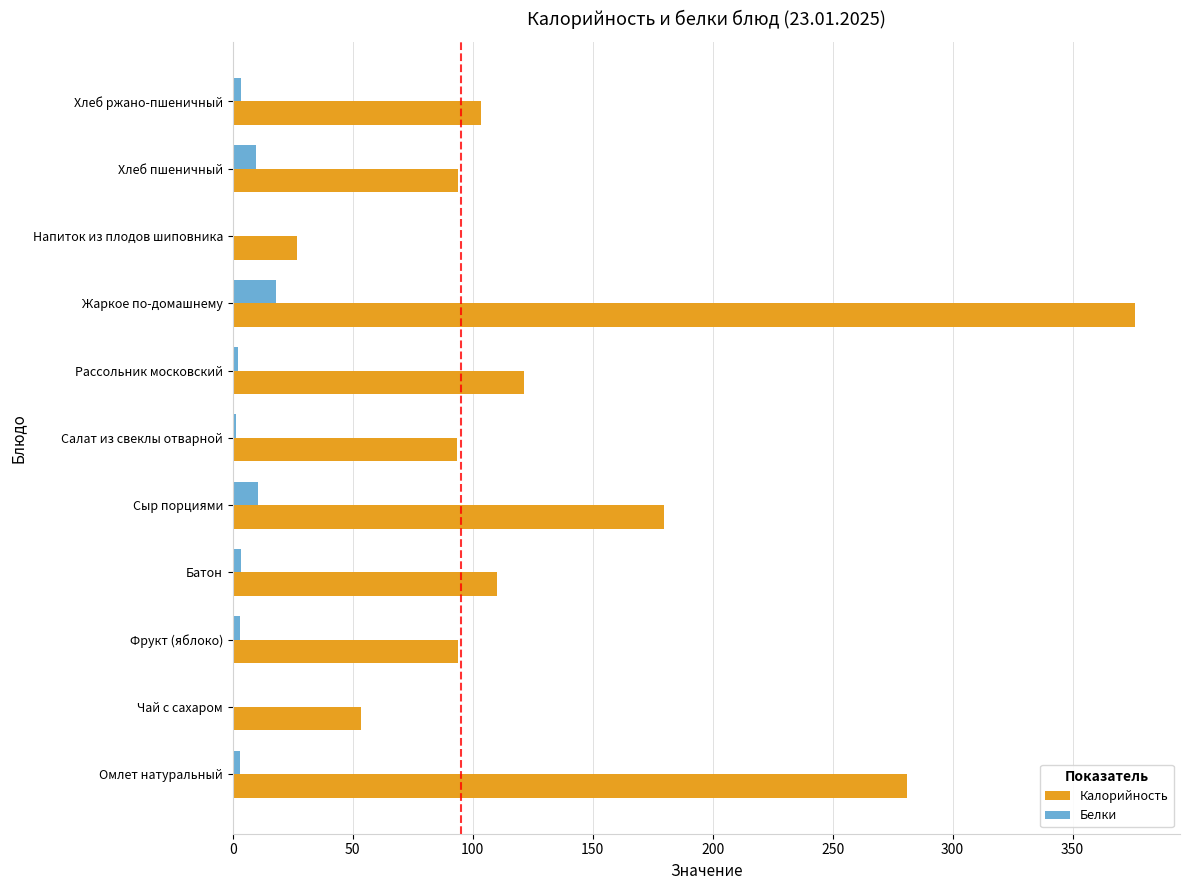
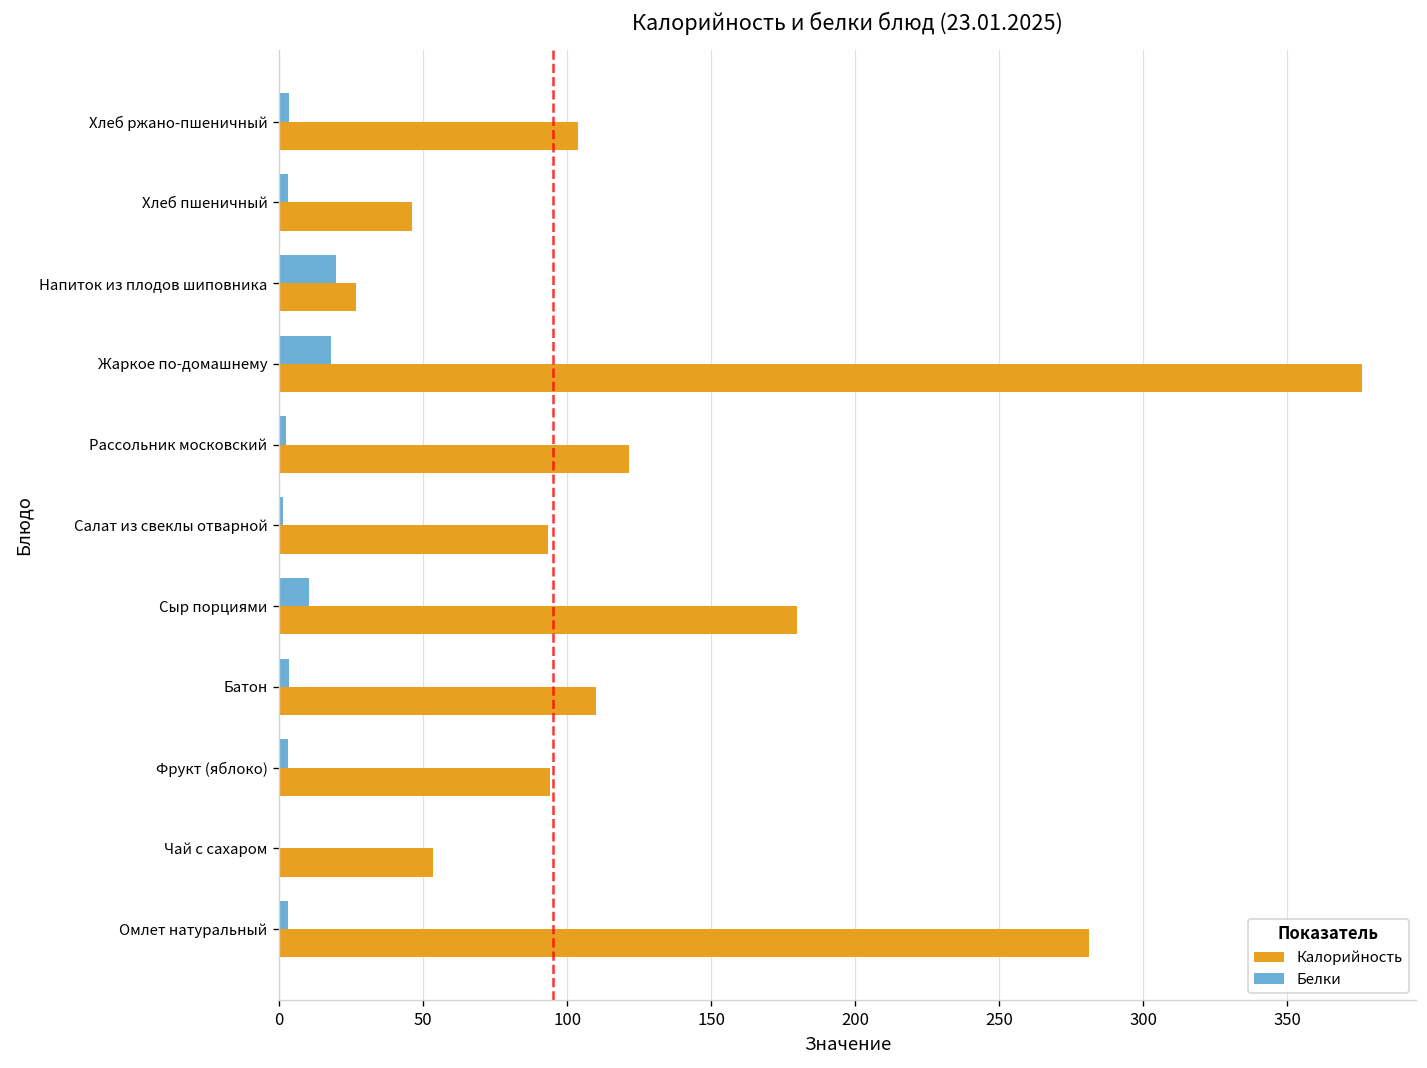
Белки, Хлеб пшеничный: 10 -> 3
Калорийность, Хлеб пшеничный: 94 -> 46
Белки, Напиток из плодов шиповника: 0 -> 20
